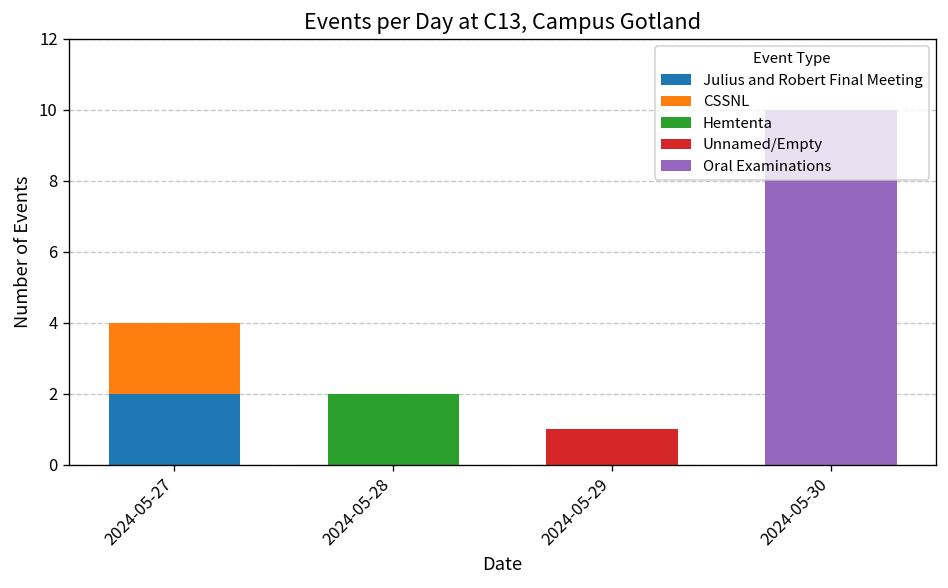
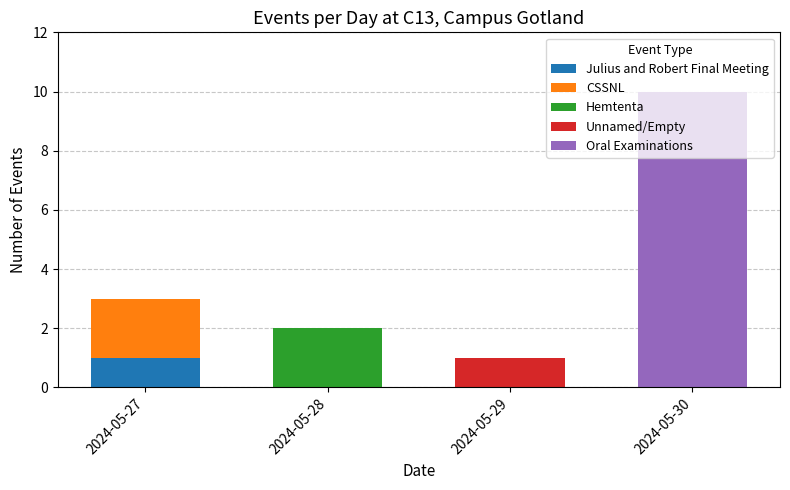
Julius and Robert Final Meeting, 2024-05-27: 2 -> 1
